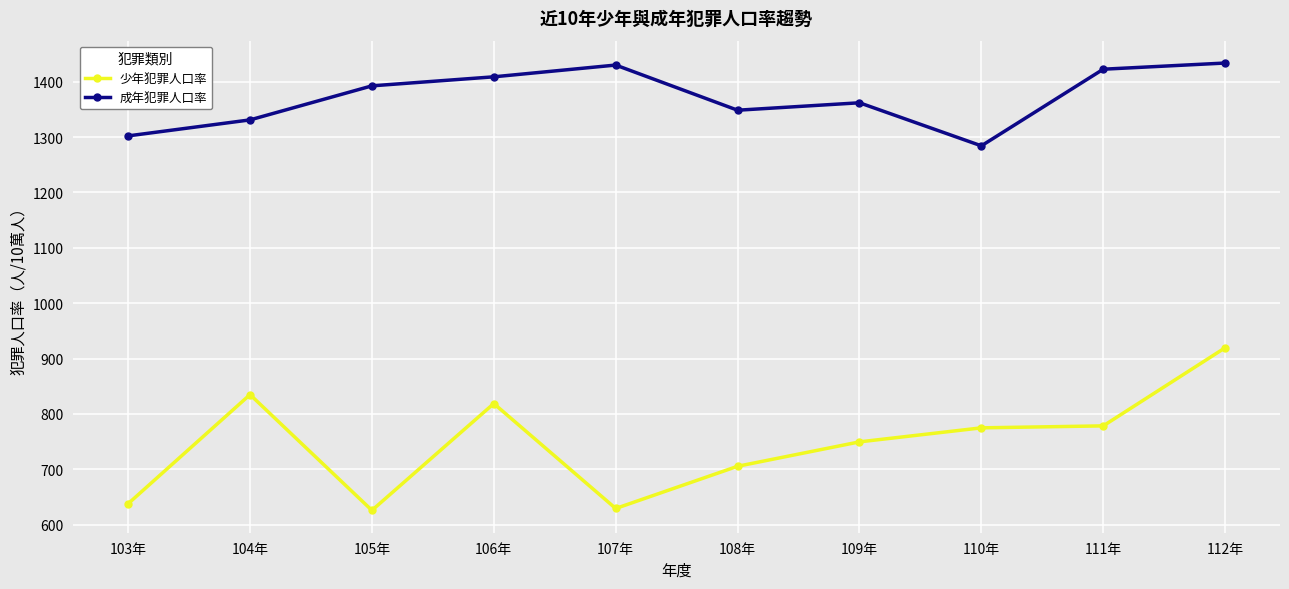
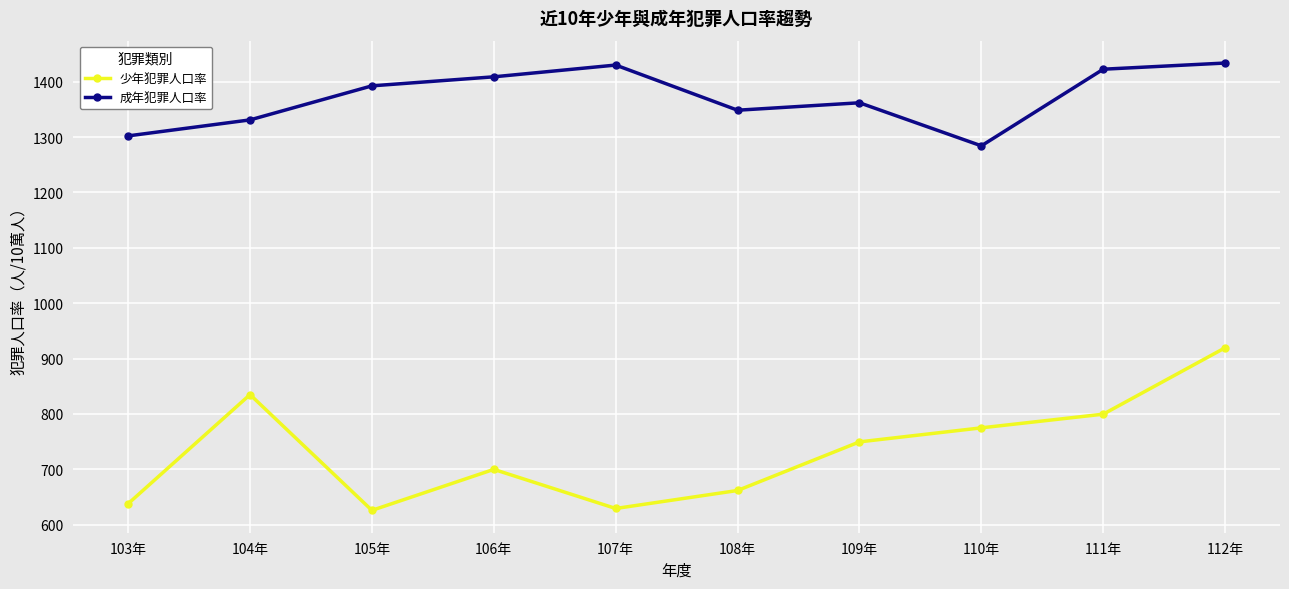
少年犯罪人口率, 106年: 820 -> 700
少年犯罪人口率, 108年: 710 -> 660
少年犯罪人口率, 111年: 780 -> 800
